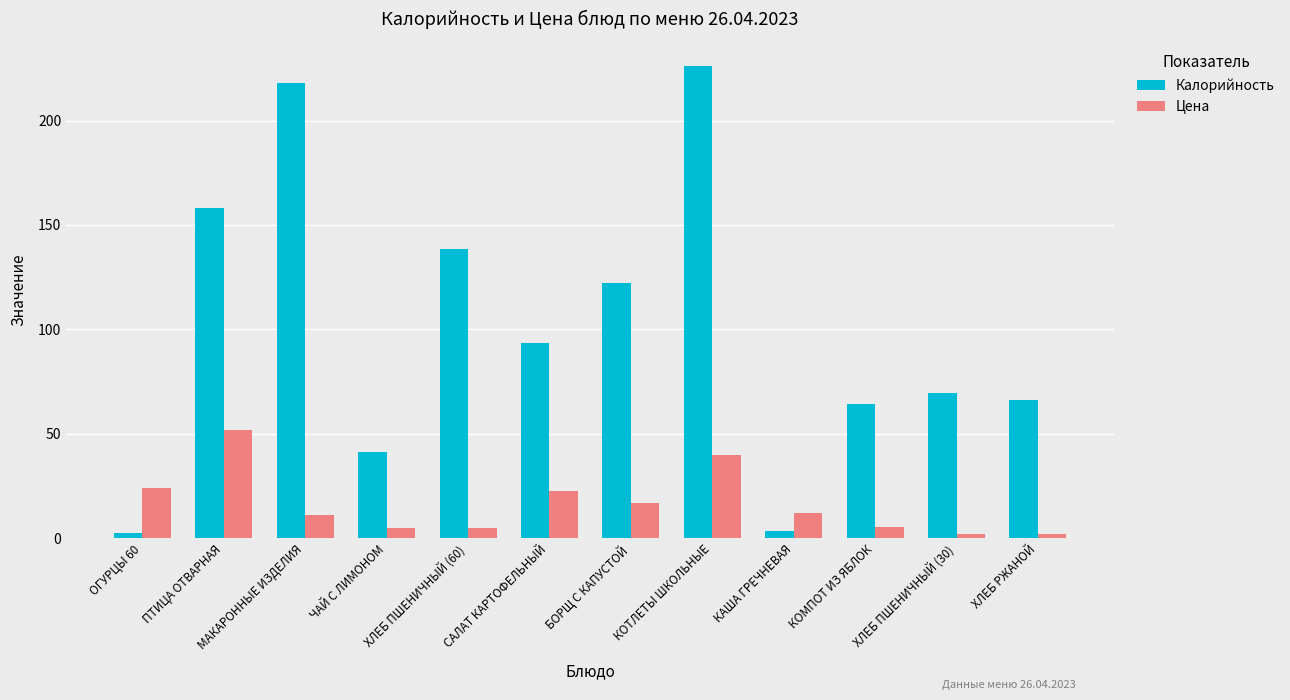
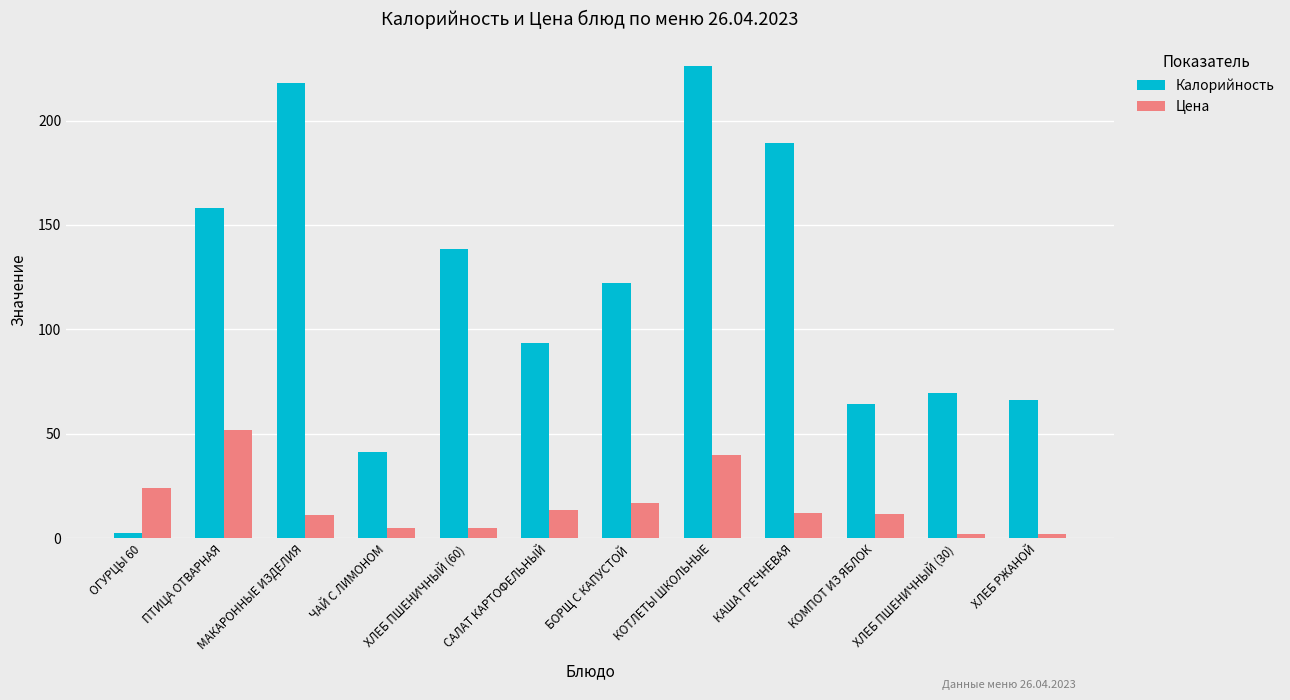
Цена, САЛАТ КАРТОФЕЛЬНЫЙ: 23 -> 14
Калорийность, КАША ГРЕЧНЕВАЯ: 4 -> 189
Цена, КОМПОТ ИЗ ЯБЛОК: 5 -> 12
